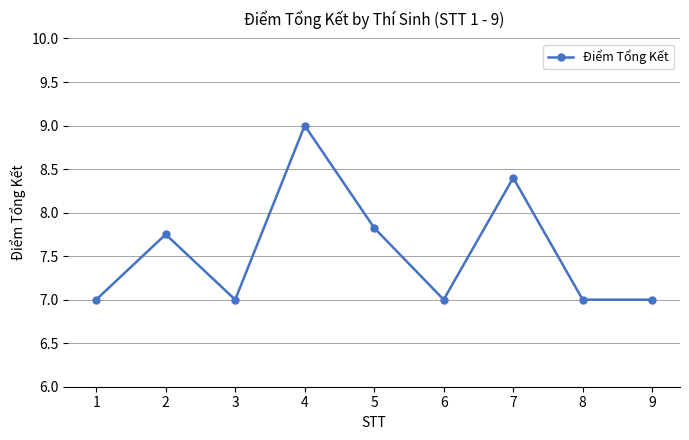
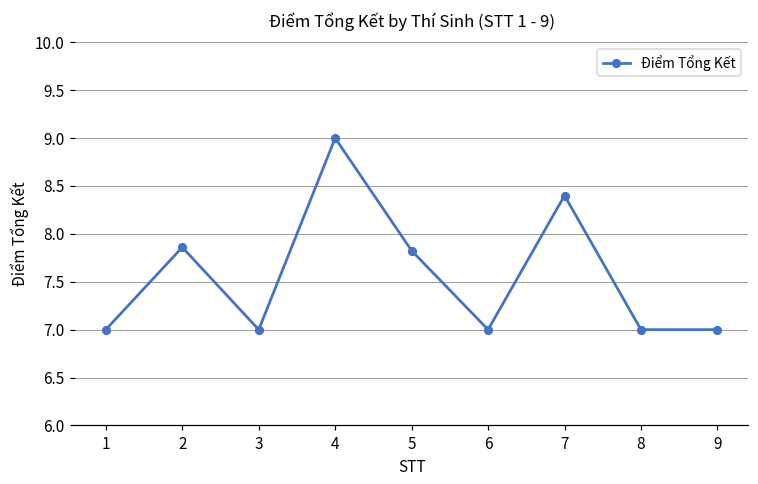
2: 7.8 -> 7.9
